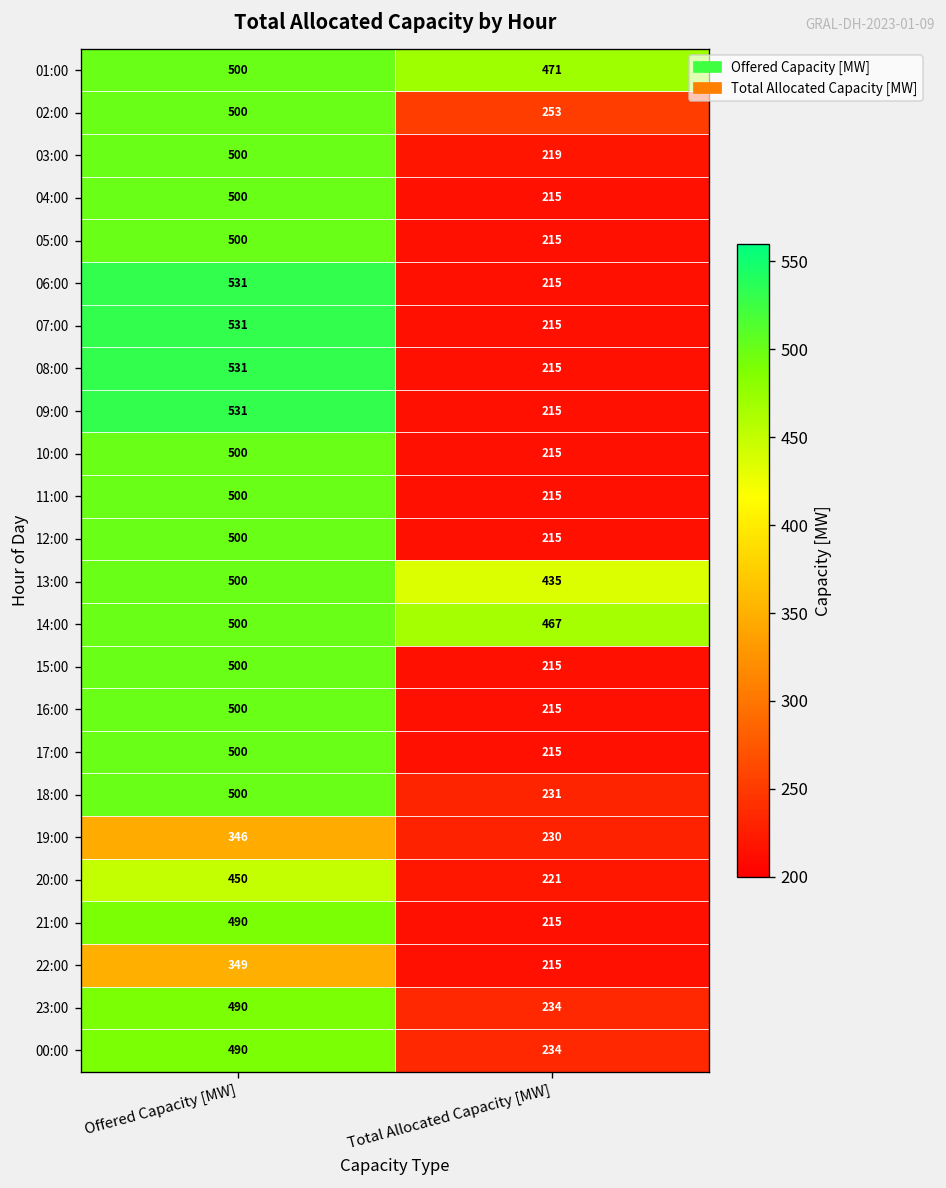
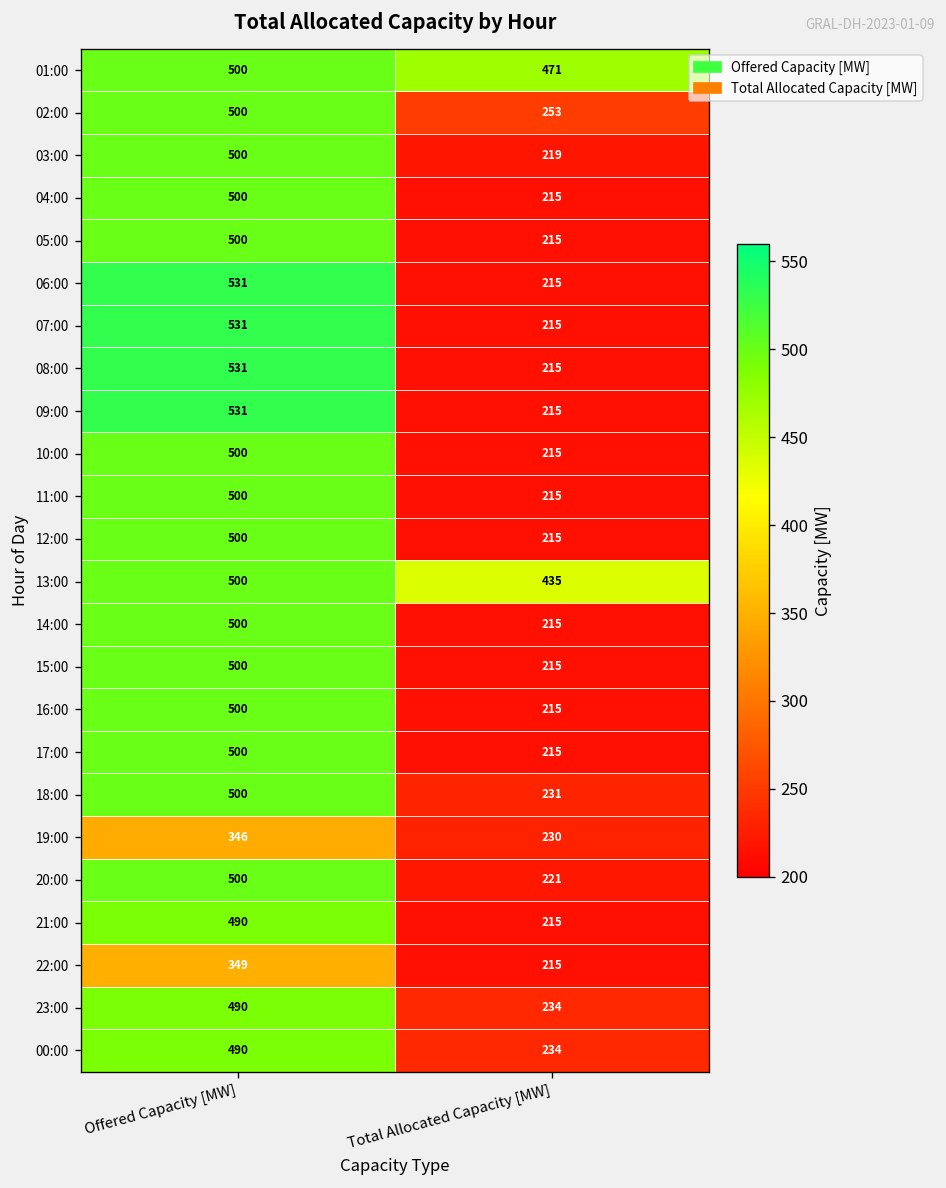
14:00, Total Allocated Capacity [MW]: 467 -> 215
20:00, Offered Capacity [MW]: 450 -> 500
